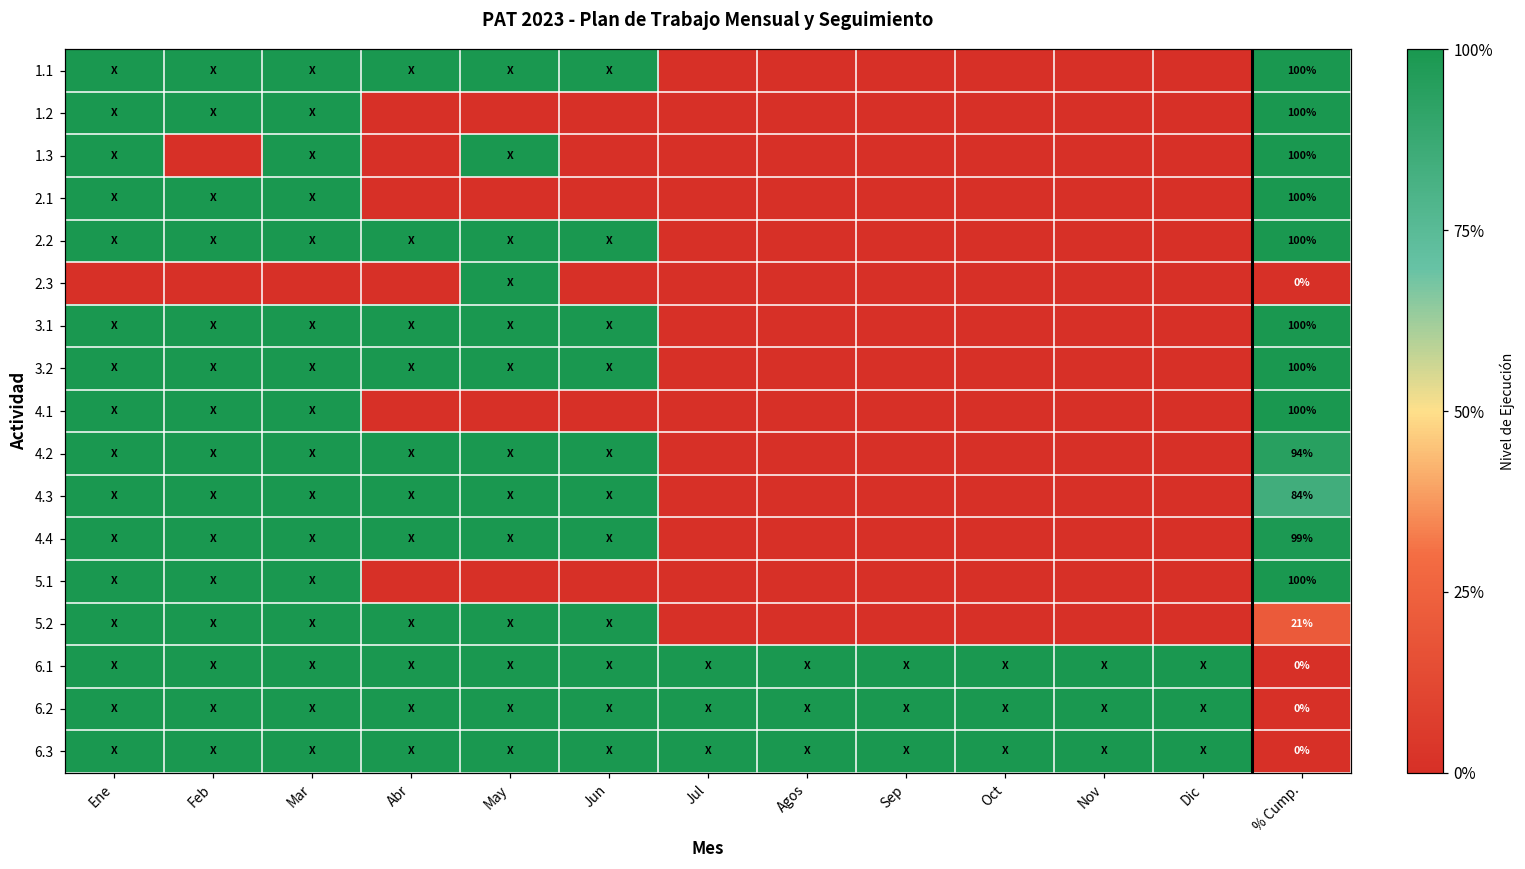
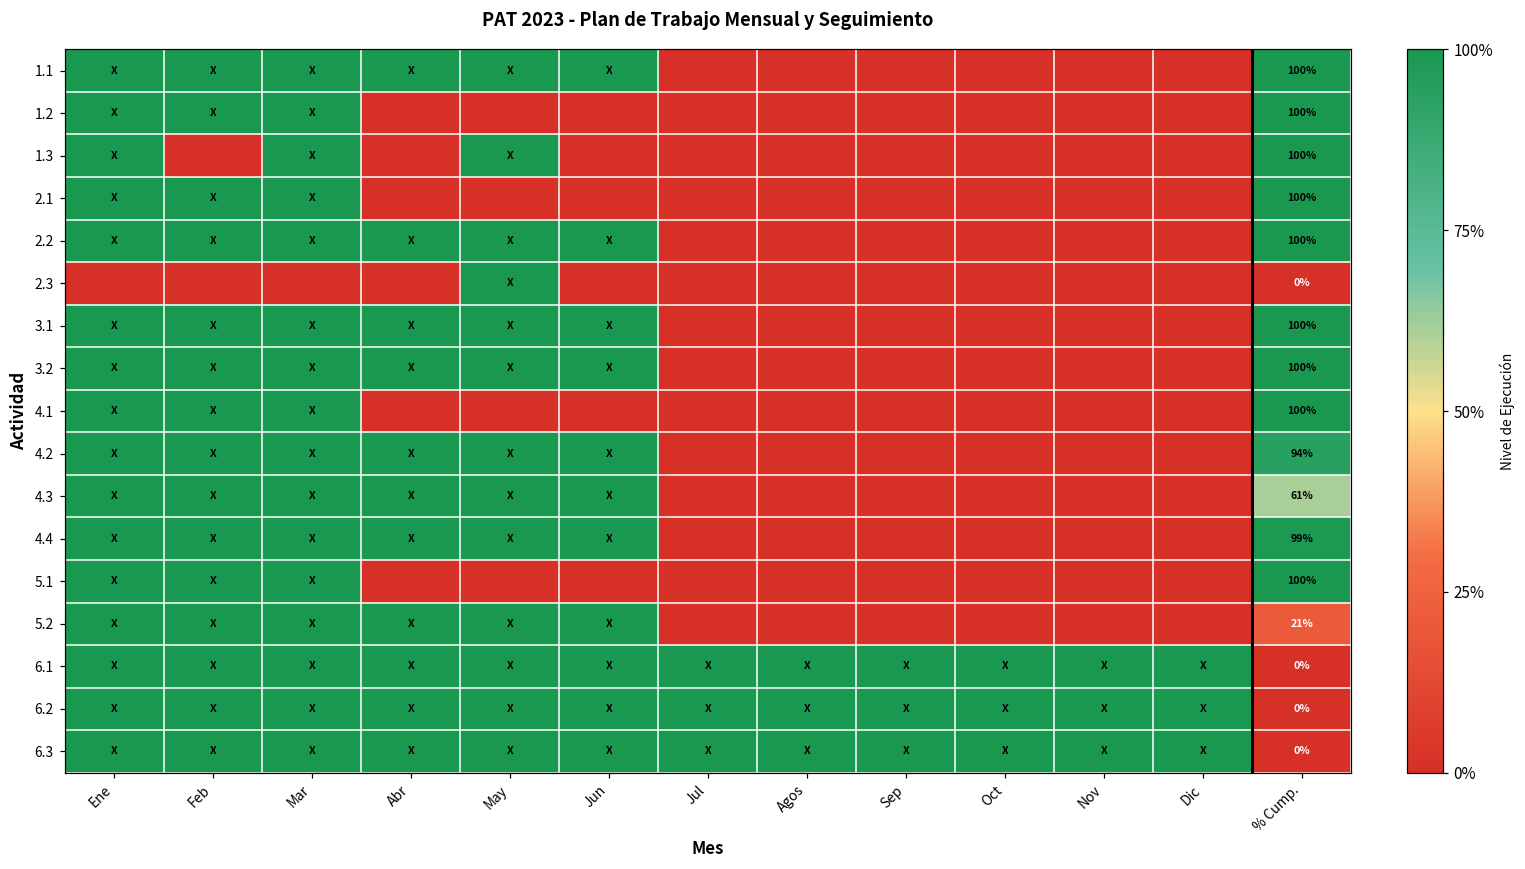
4.3, % Cump.: 84% -> 61%
